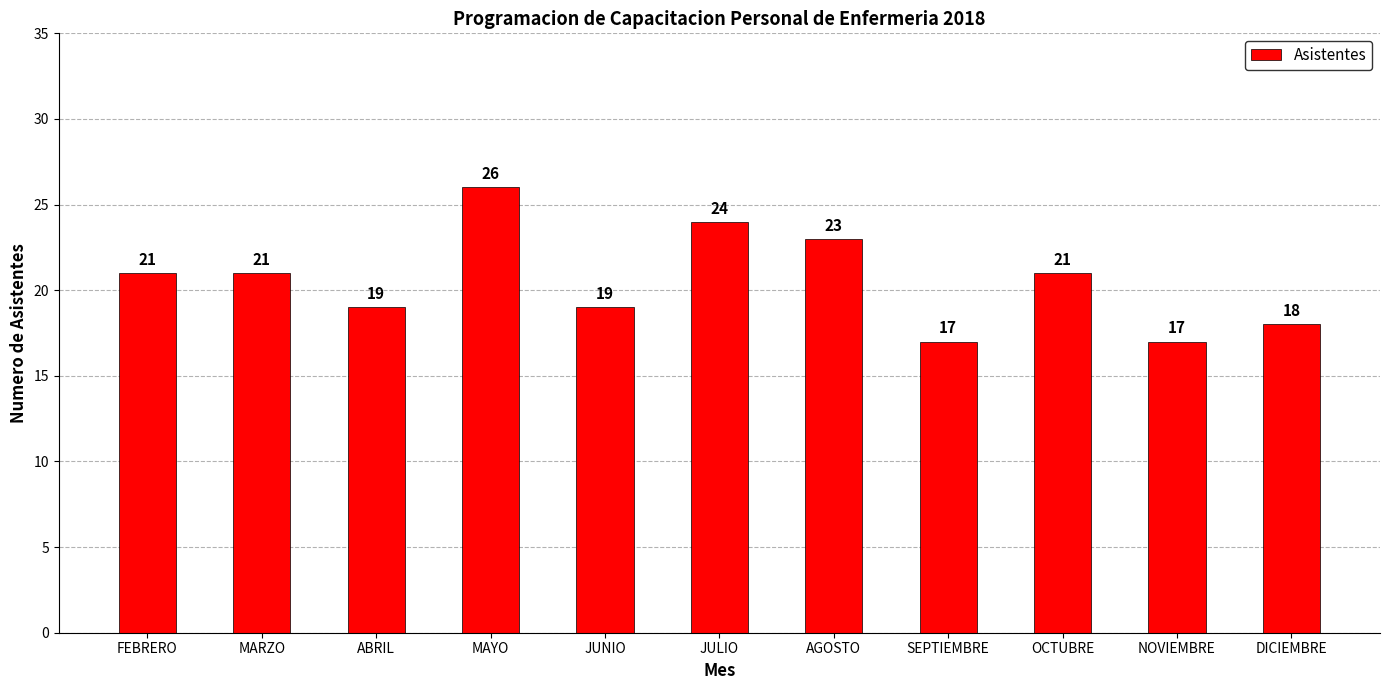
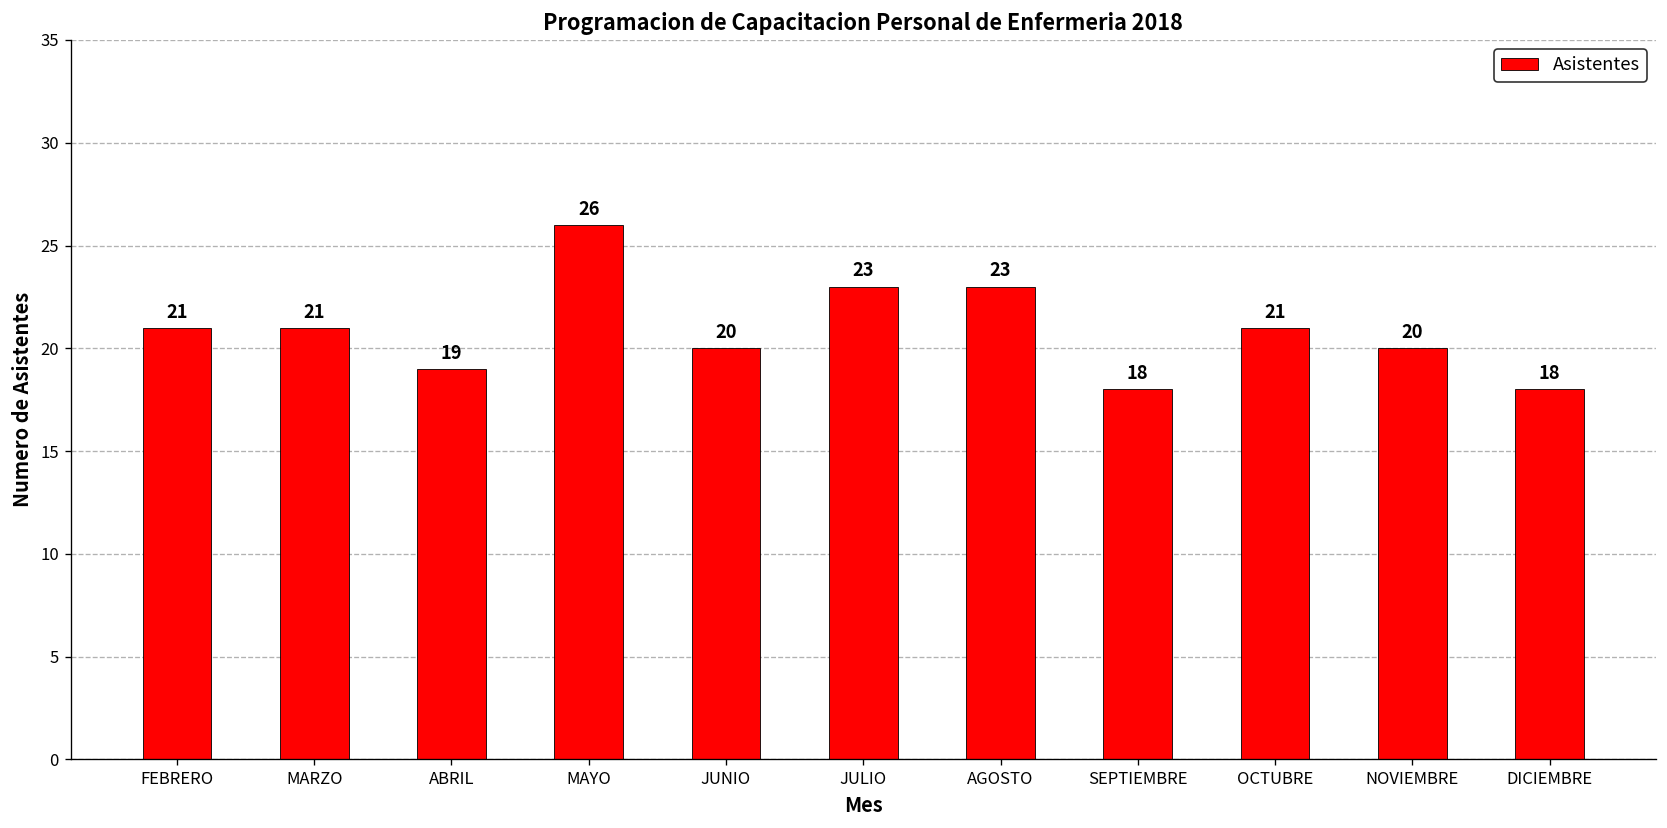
JUNIO: 19 -> 20
JULIO: 24 -> 23
SEPTIEMBRE: 17 -> 18
NOVIEMBRE: 17 -> 20
